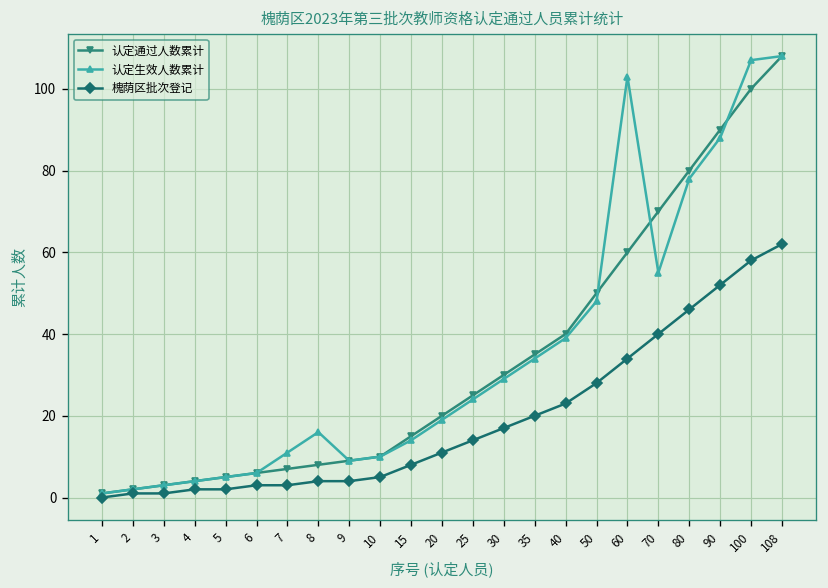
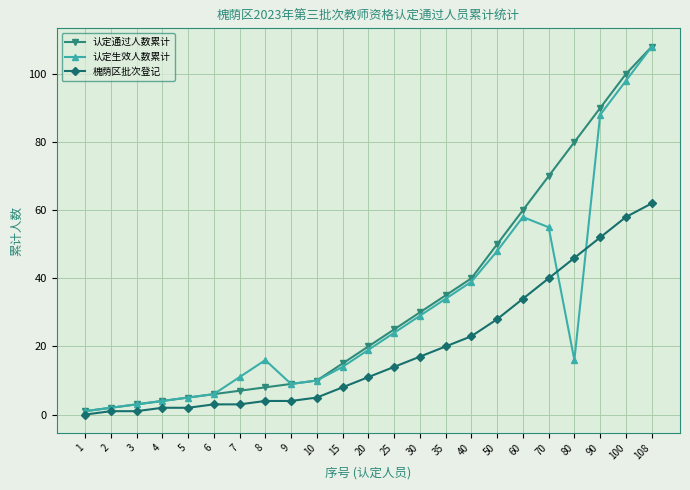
认定生效人数累计, 60: 103 -> 58
认定生效人数累计, 80: 78 -> 16
认定生效人数累计, 100: 107 -> 98
